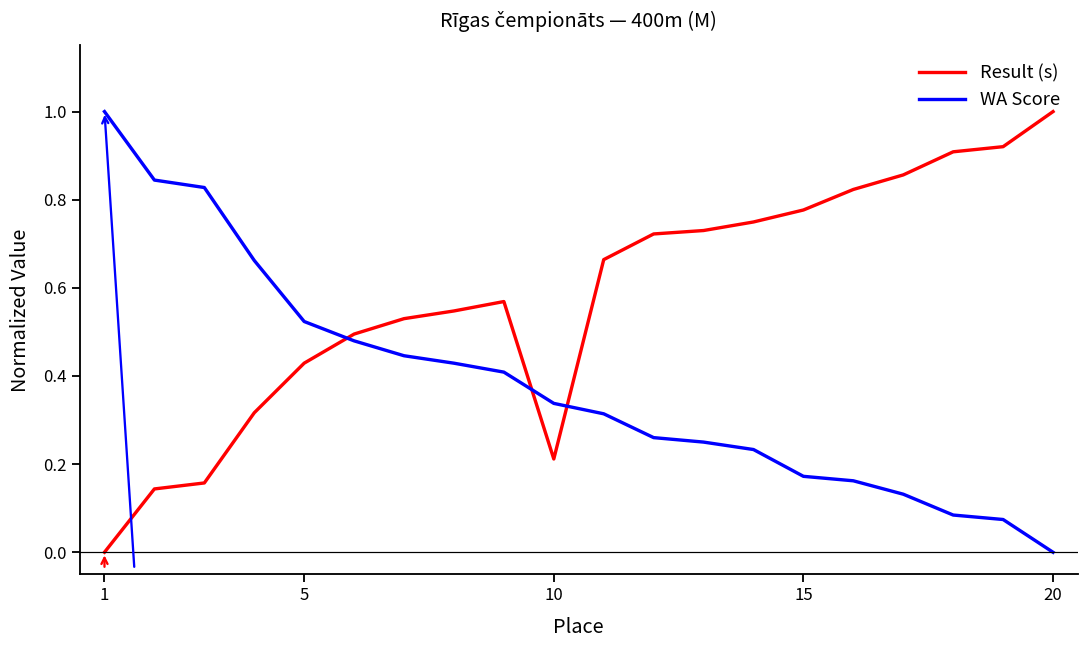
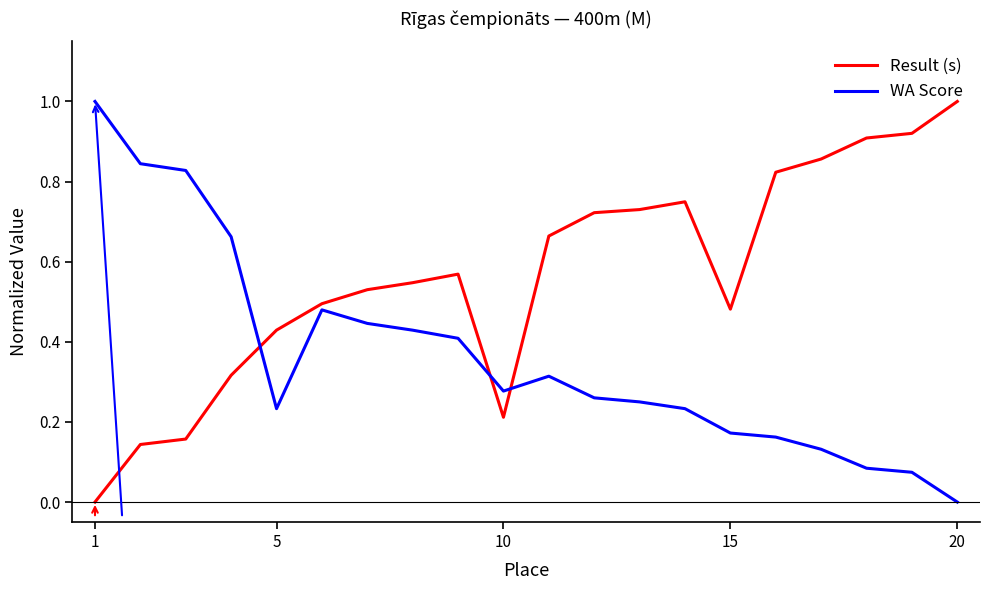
WA Score, 5: 0.52 -> 0.23
WA Score, 10: 0.34 -> 0.28
Result (s), 15: 0.78 -> 0.48
